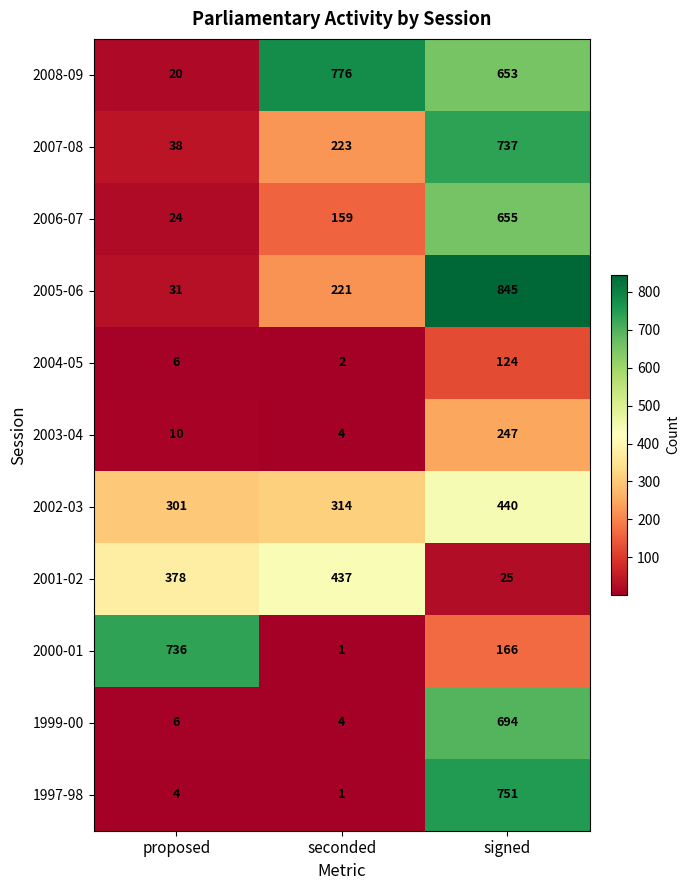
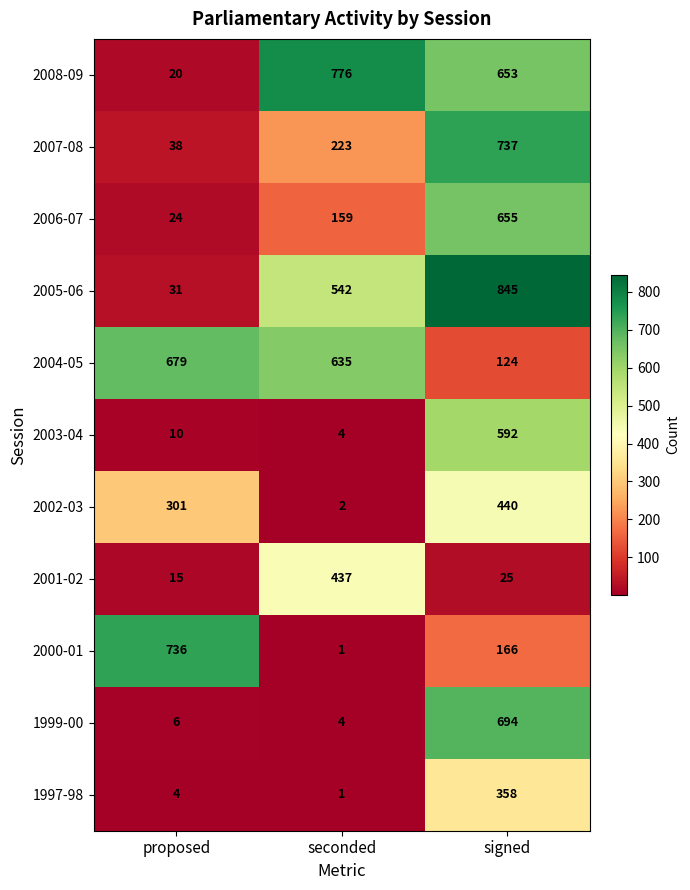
2005-06, seconded: 221 -> 542
2004-05, proposed: 6 -> 679
2004-05, seconded: 2 -> 635
2003-04, signed: 247 -> 592
2002-03, seconded: 314 -> 2
2001-02, proposed: 378 -> 15
1997-98, signed: 751 -> 358
